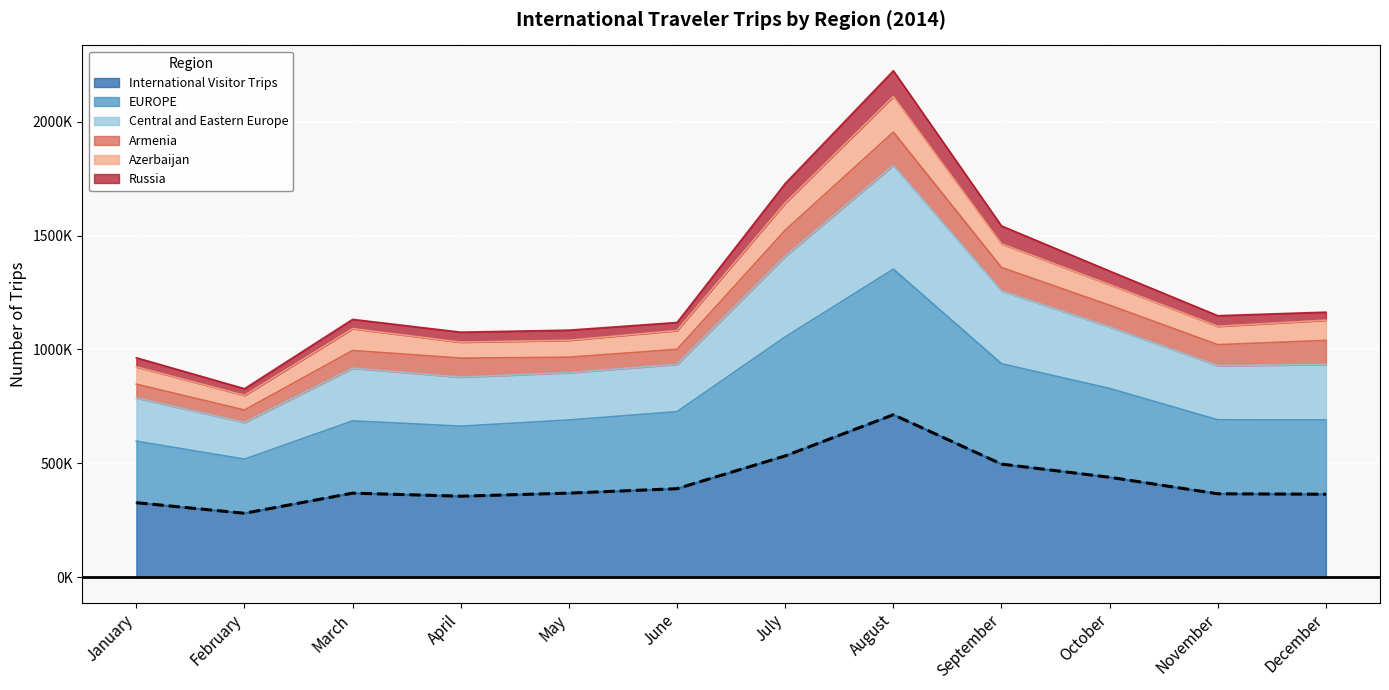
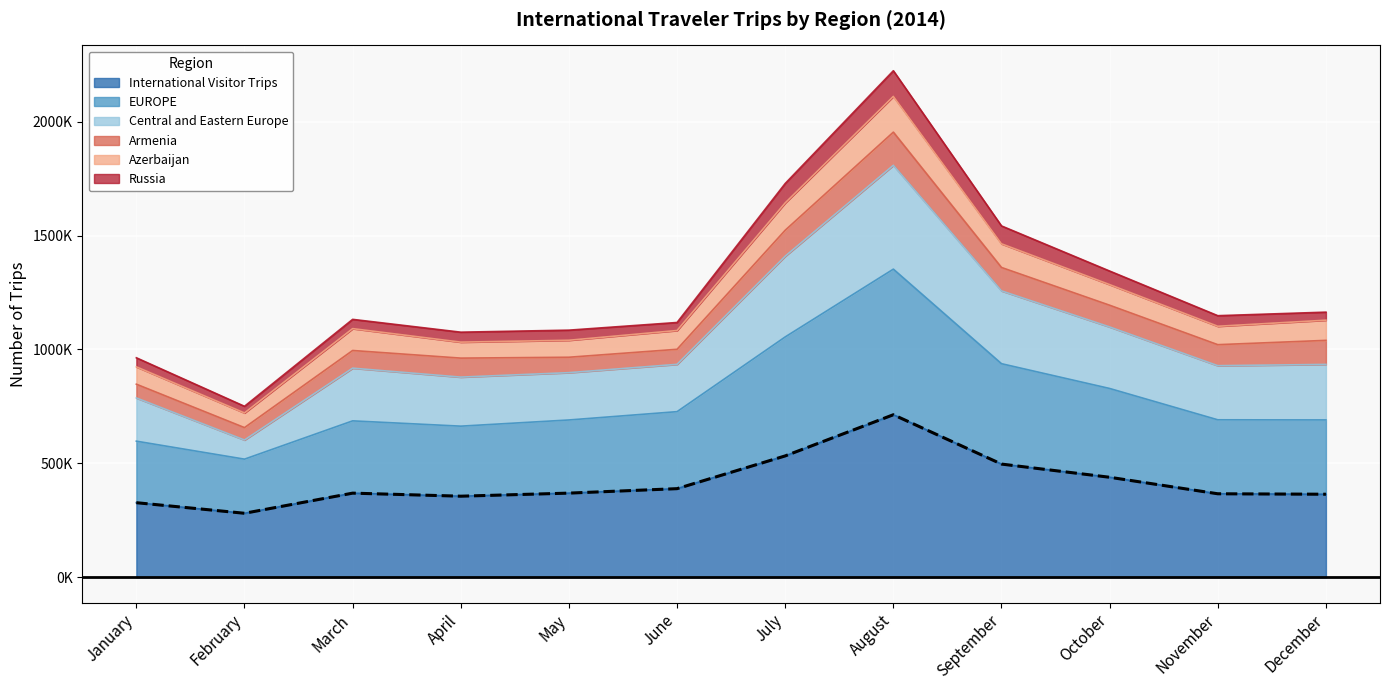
Central and Eastern Europe, February: 160000 -> 80000
